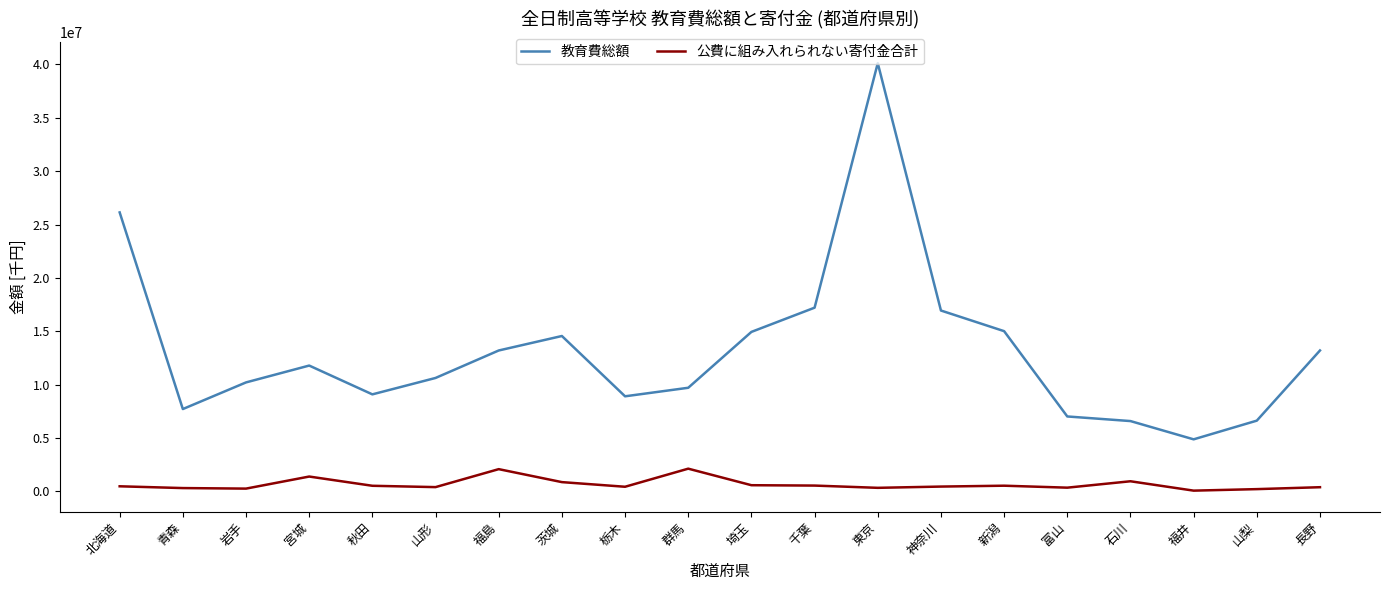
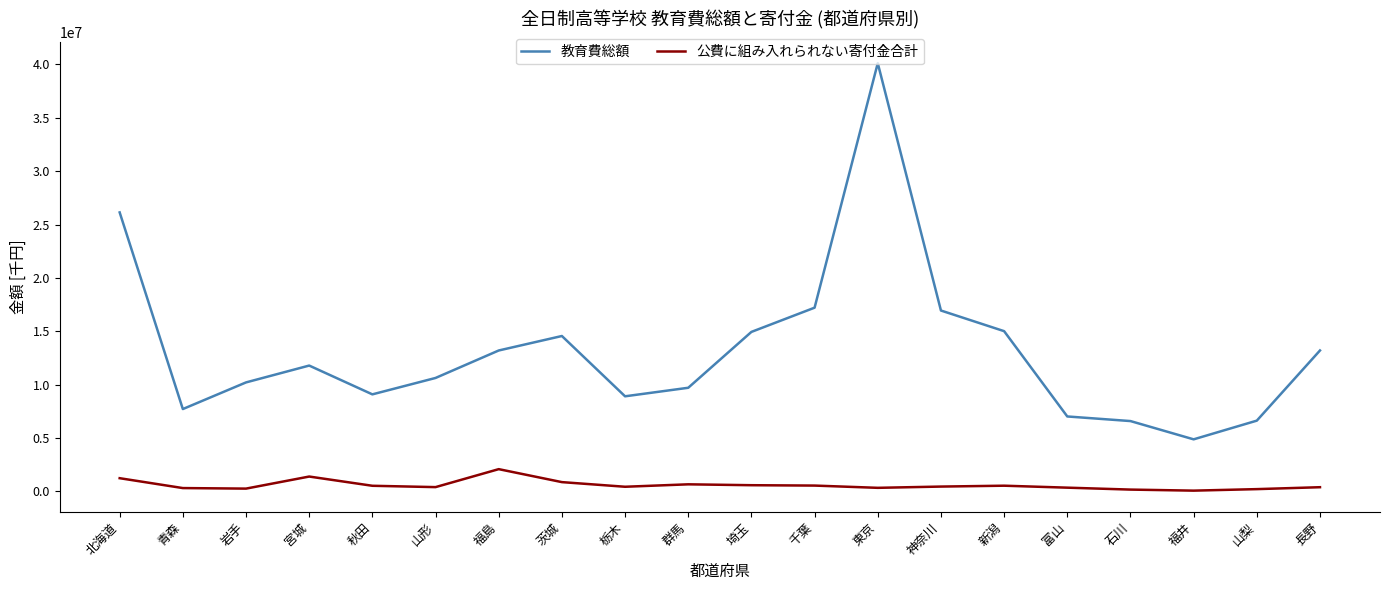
公費に組み入れられない寄付金合計, 北海道: 500000 -> 1200000
公費に組み入れられない寄付金合計, 群馬: 2100000 -> 700000
公費に組み入れられない寄付金合計, 石川: 900000 -> 200000
